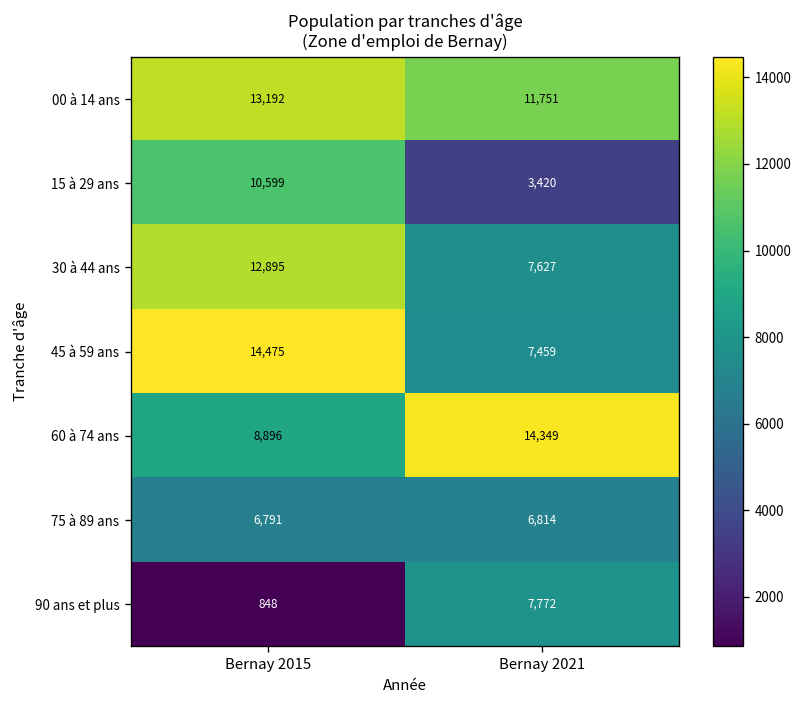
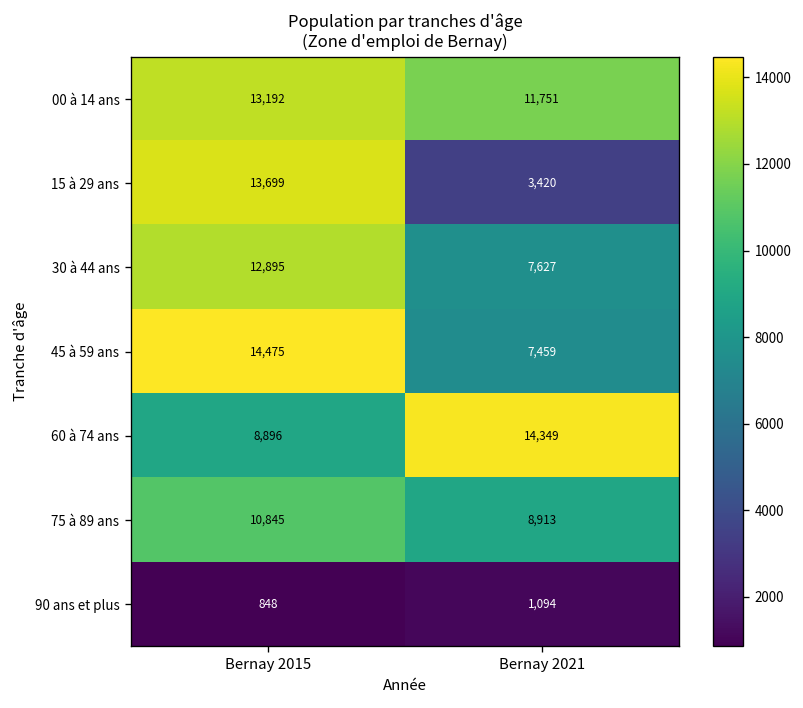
15 à 29 ans, Bernay 2015: 10,599 -> 13,699
75 à 89 ans, Bernay 2015: 6,791 -> 10,845
75 à 89 ans, Bernay 2021: 6,814 -> 8,913
90 ans et plus, Bernay 2021: 7,772 -> 1,094
